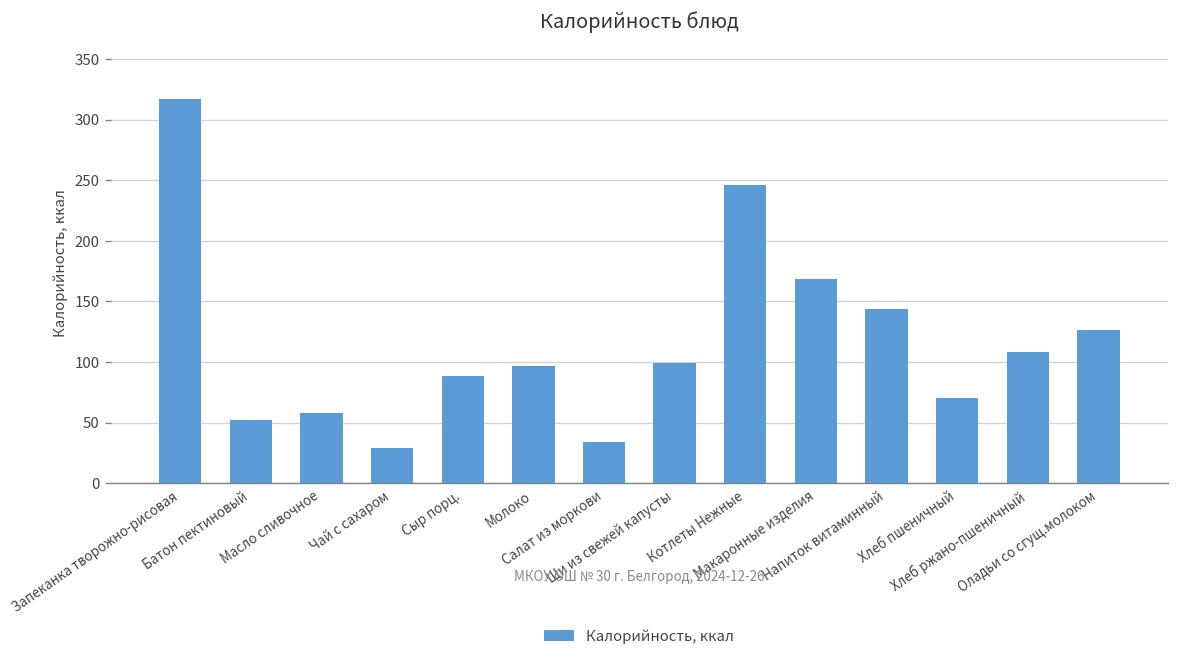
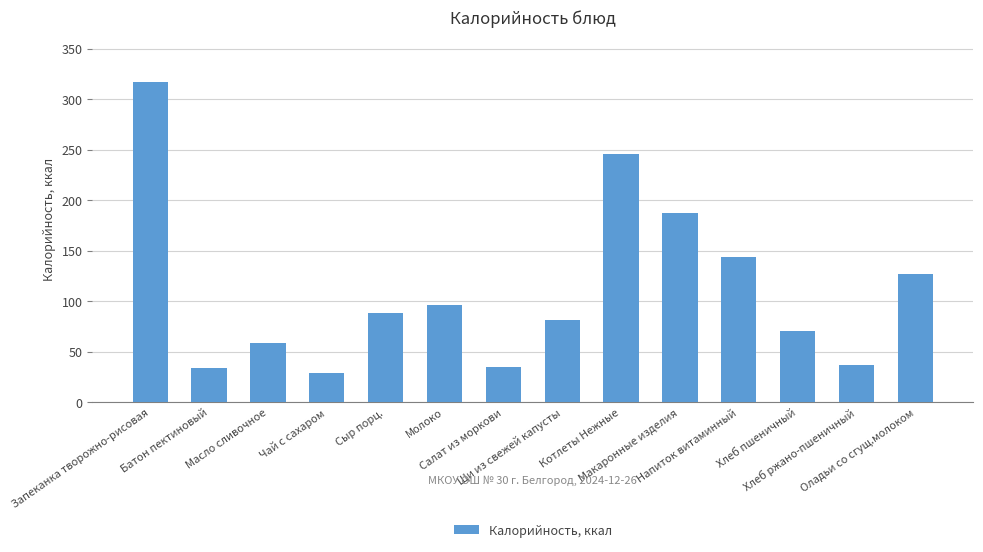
Батон пектиновый: 52 -> 34
Щи из свежей капусты: 100 -> 81
Макаронные изделия: 169 -> 188
Хлеб ржано-пшеничный: 108 -> 36
